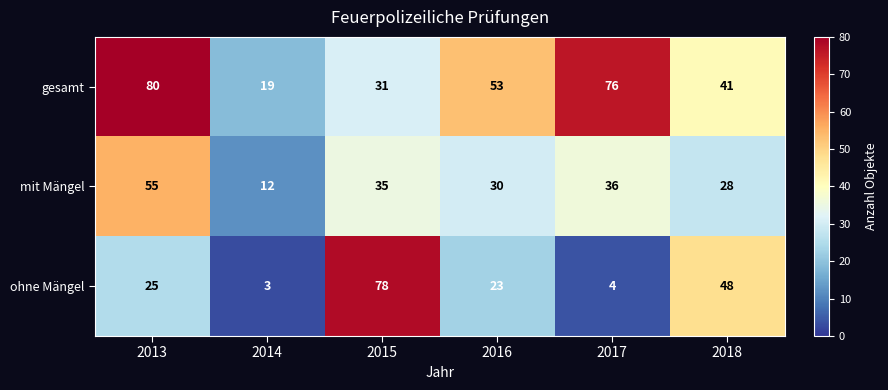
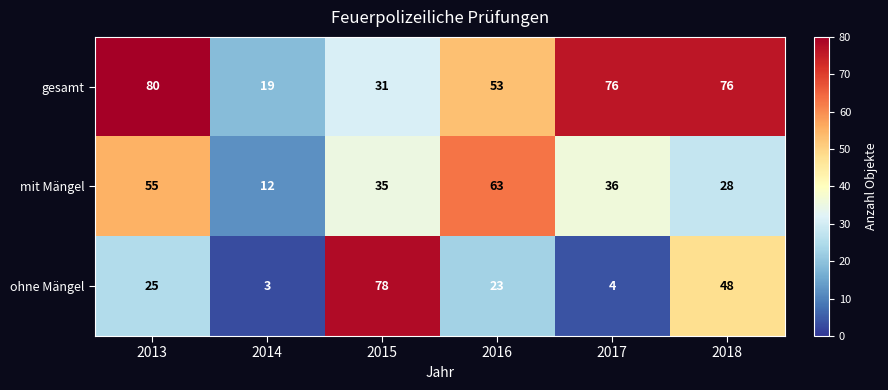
gesamt, 2018: 41 -> 76
mit Mängel, 2016: 30 -> 63
